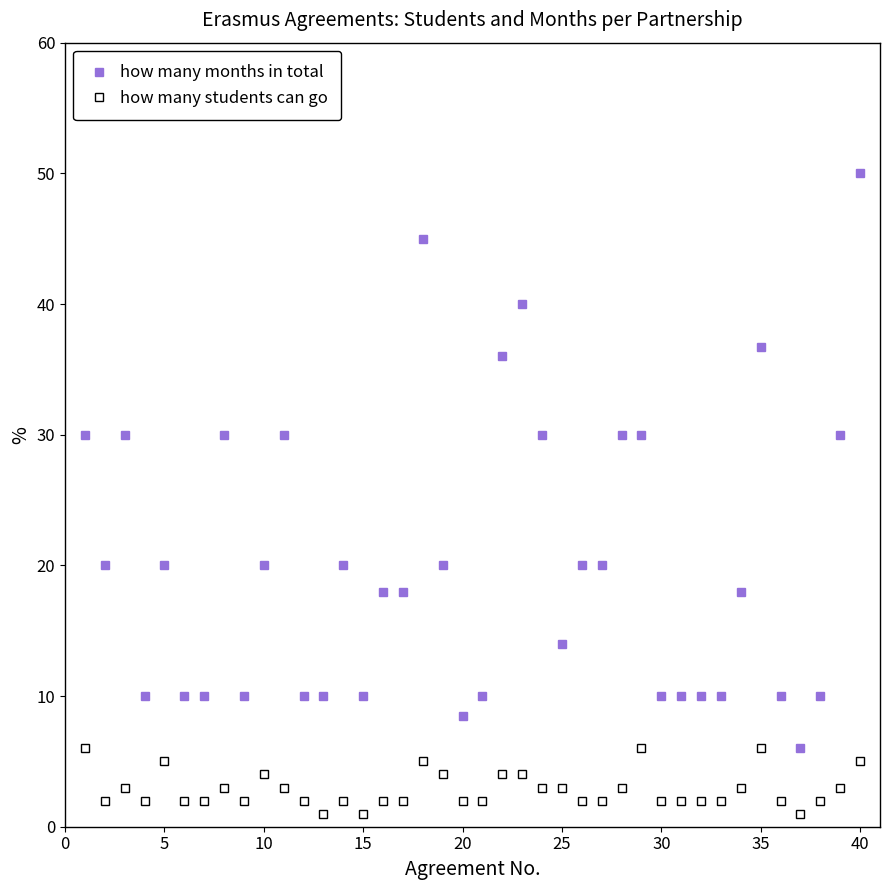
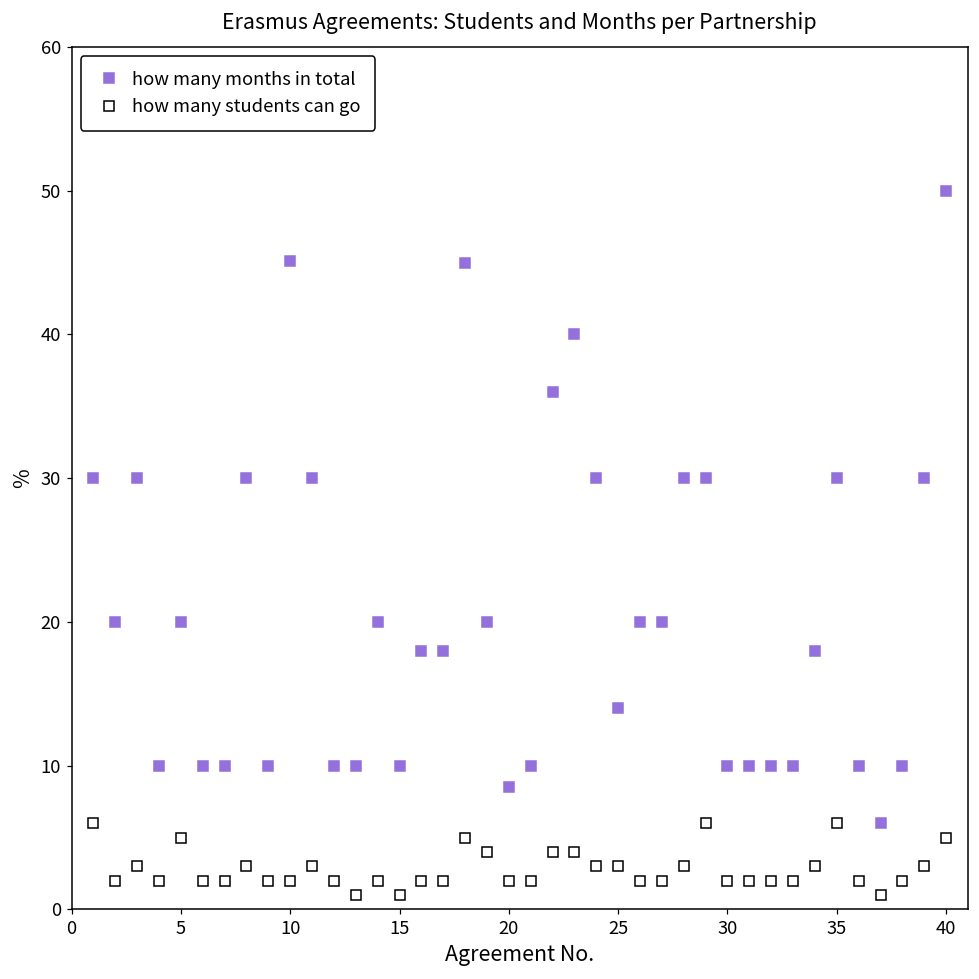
how many months in total, 10: 20.0 -> 45.1
how many students can go, 10: 4 -> 2
how many months in total, 35: 36.7 -> 30.0
